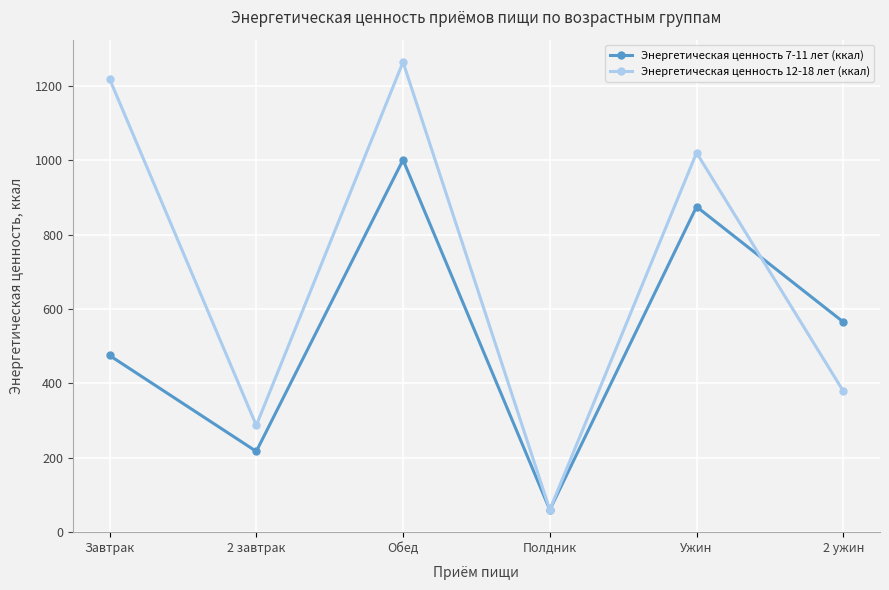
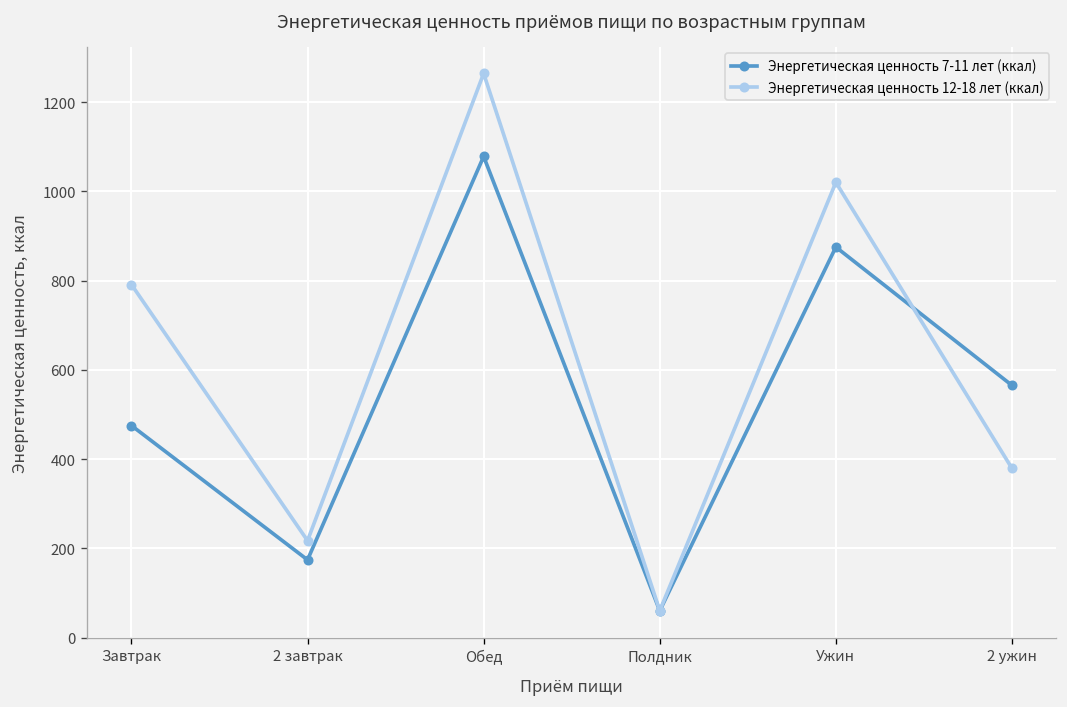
Энергетическая ценность 12-18 лет (ккал), Завтрак: 1220 -> 790
Энергетическая ценность 7-11 лет (ккал), 2 завтрак: 220 -> 170
Энергетическая ценность 12-18 лет (ккал), 2 завтрак: 290 -> 220
Энергетическая ценность 7-11 лет (ккал), Обед: 1000 -> 1080
